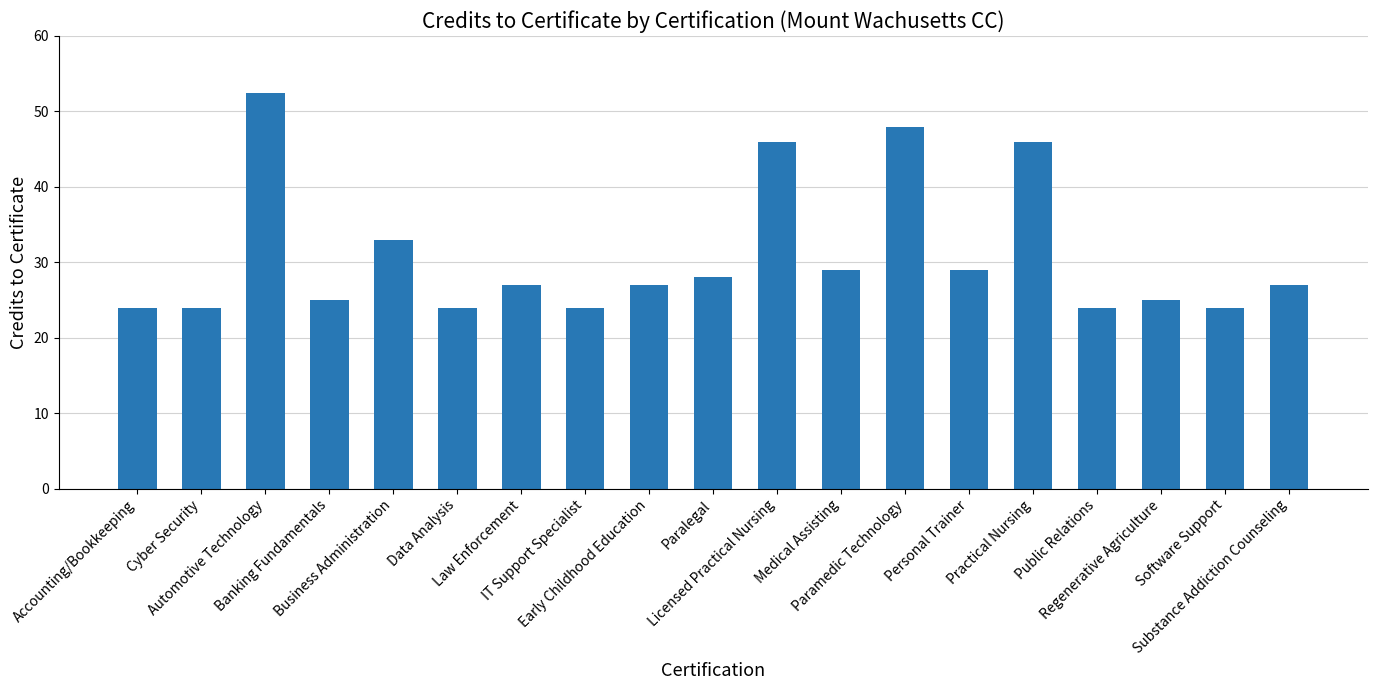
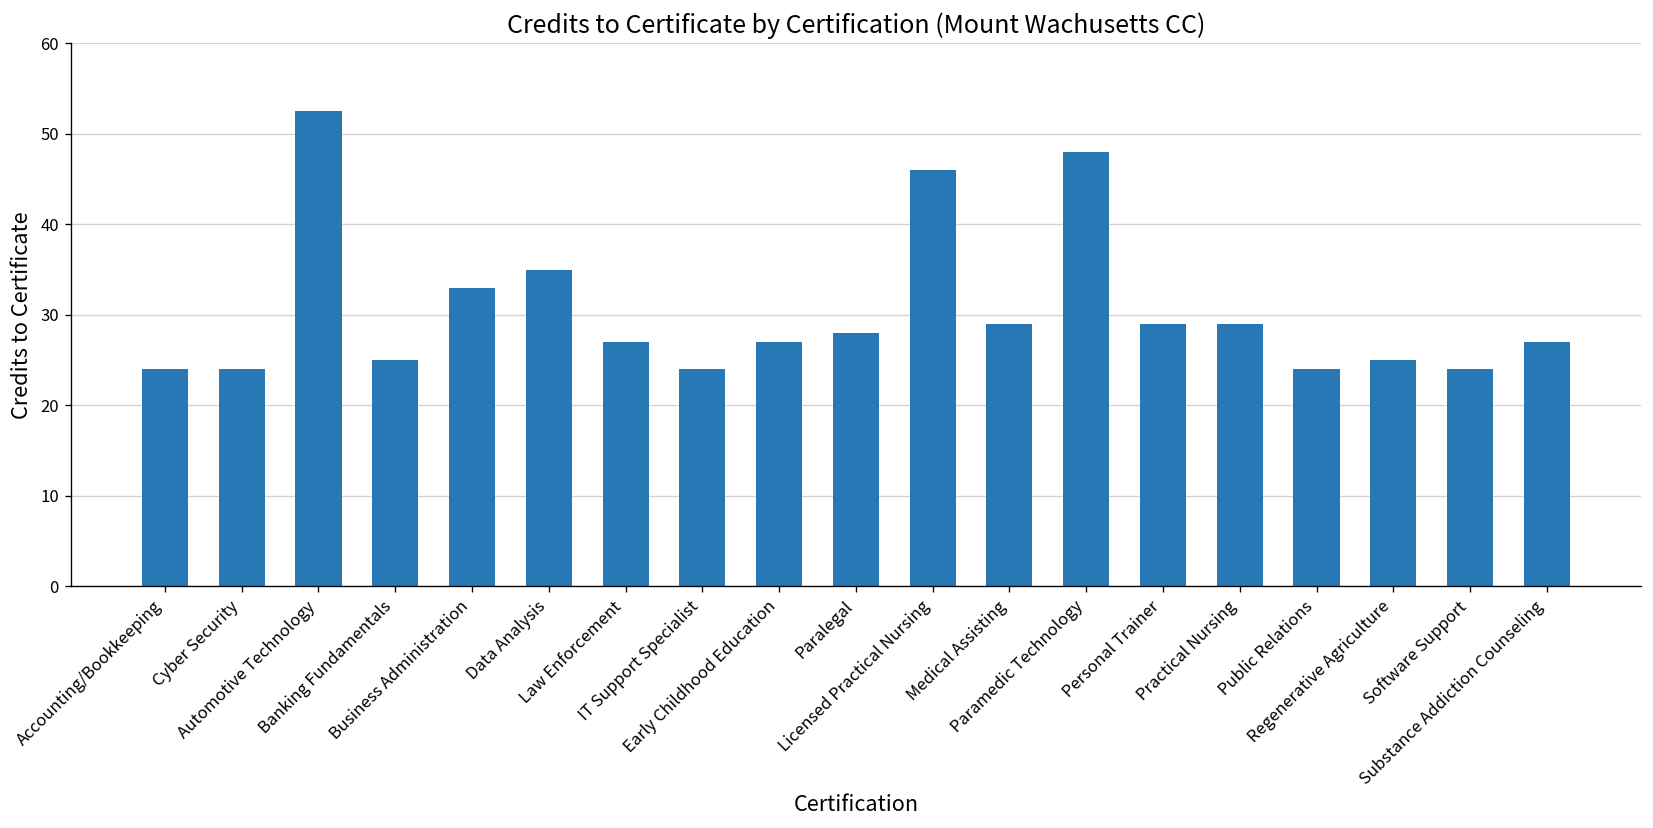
Data Analysis: 24 -> 35
Practical Nursing: 46 -> 29
